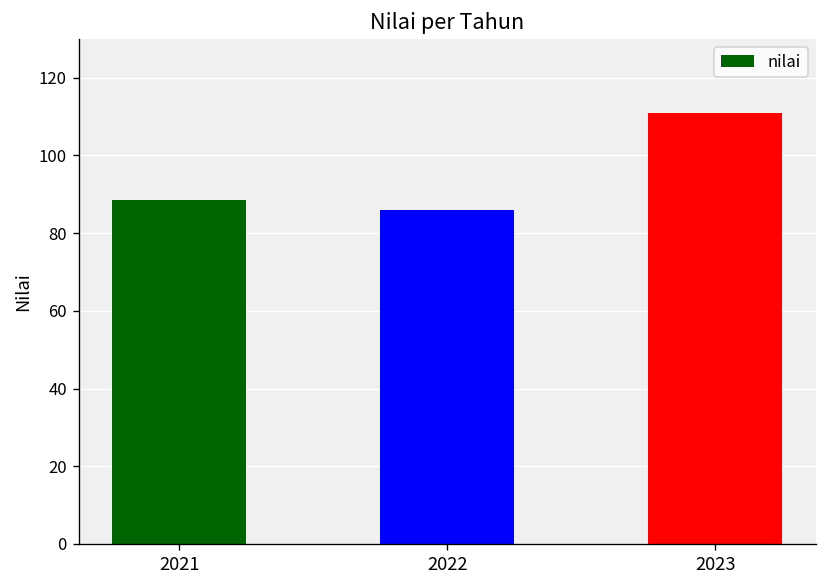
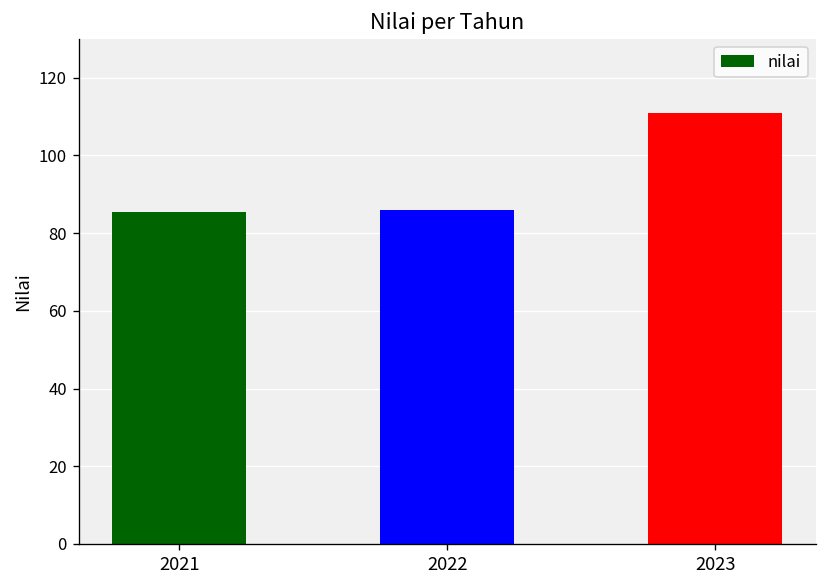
2021: 89 -> 85
